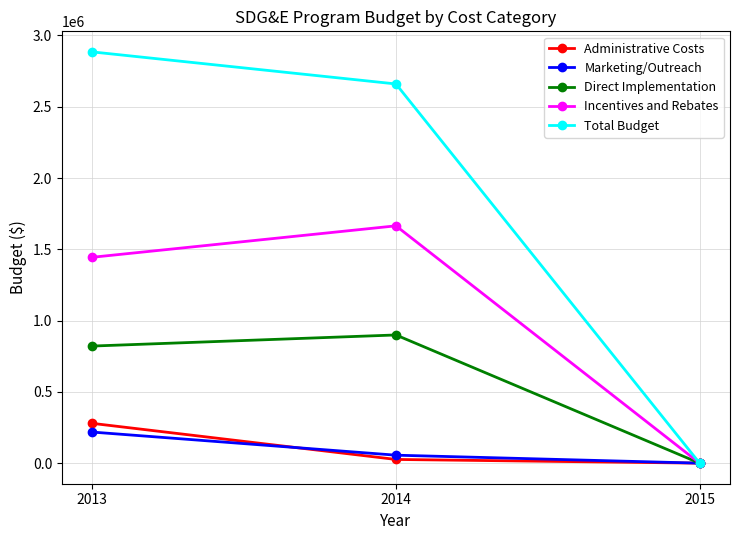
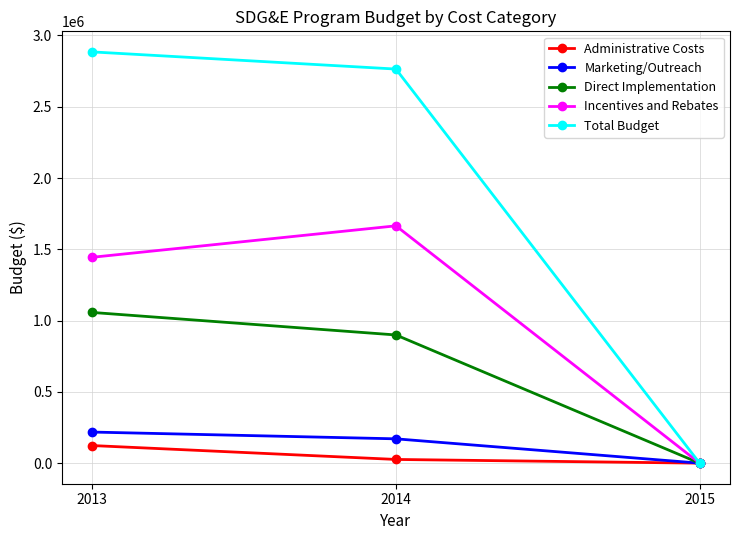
Administrative Costs, 2013: 280000 -> 120000
Direct Implementation, 2013: 820000 -> 1060000
Marketing/Outreach, 2014: 60000 -> 170000
Total Budget, 2014: 2660000 -> 2760000
